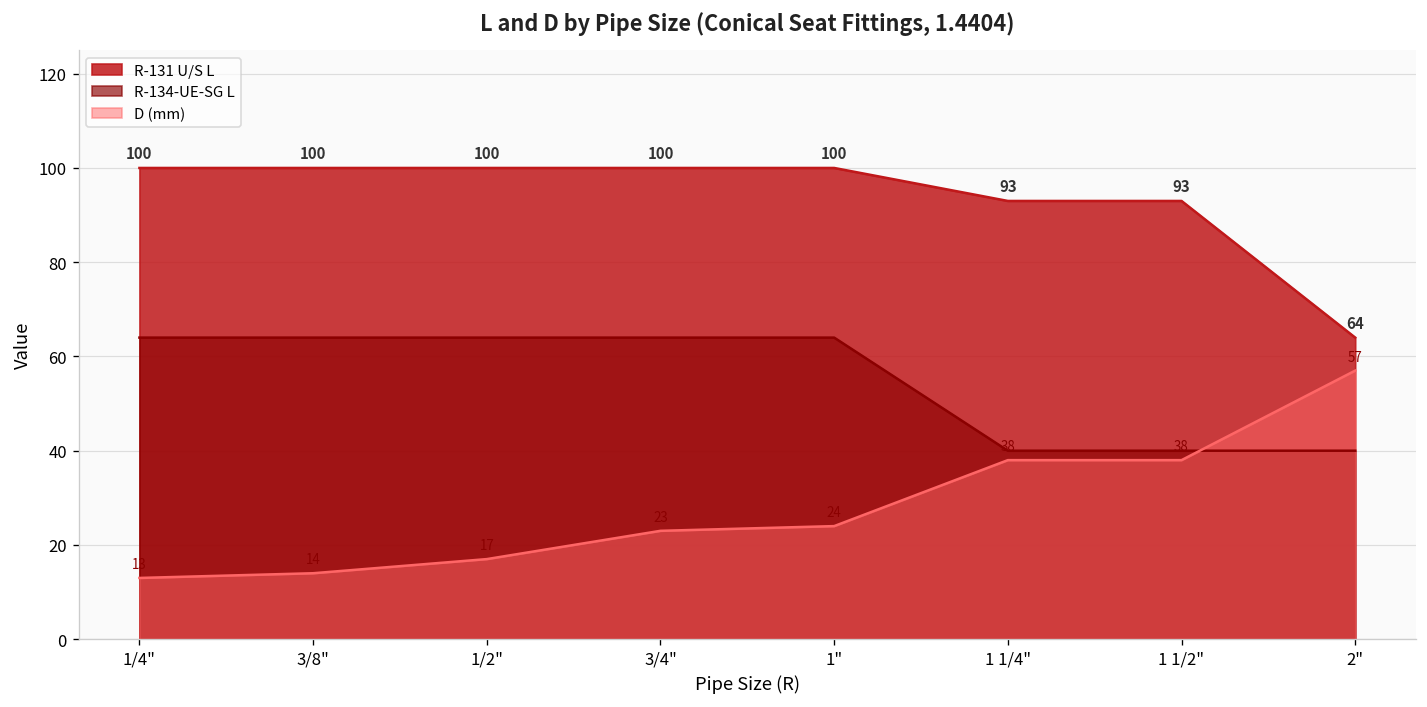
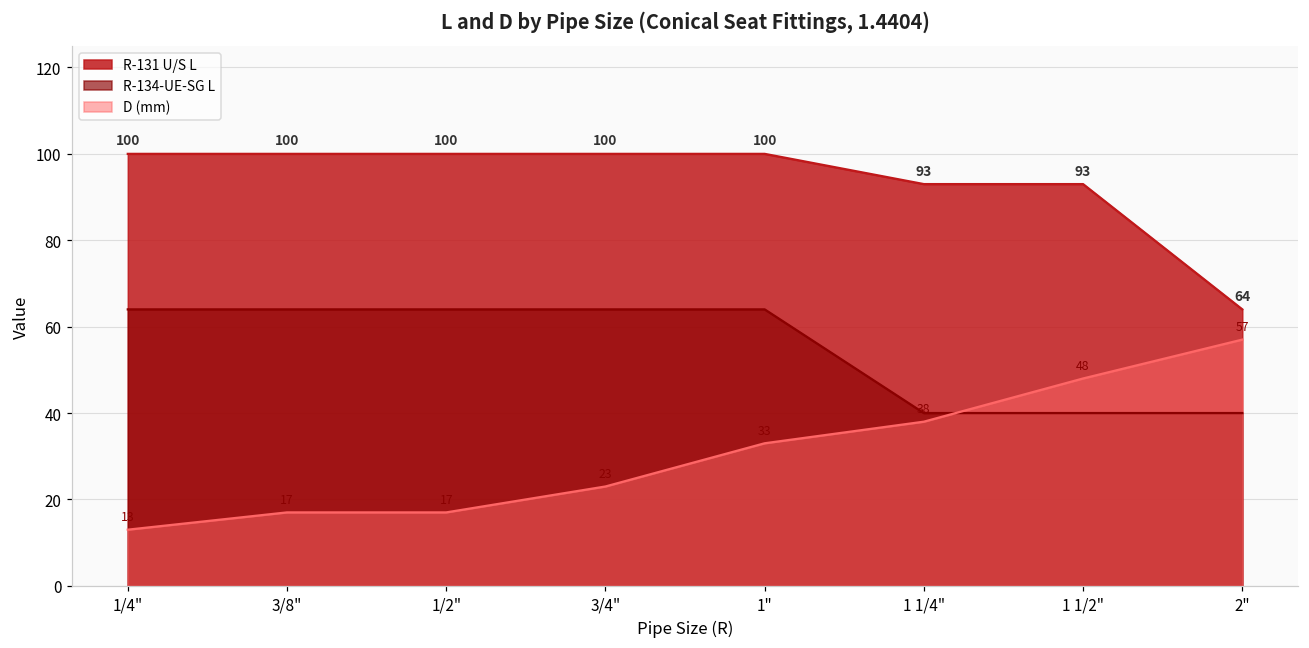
D (mm), 3/8": 14 -> 17
D (mm), 1": 24 -> 33
D (mm), 1 1/2": 38 -> 48
